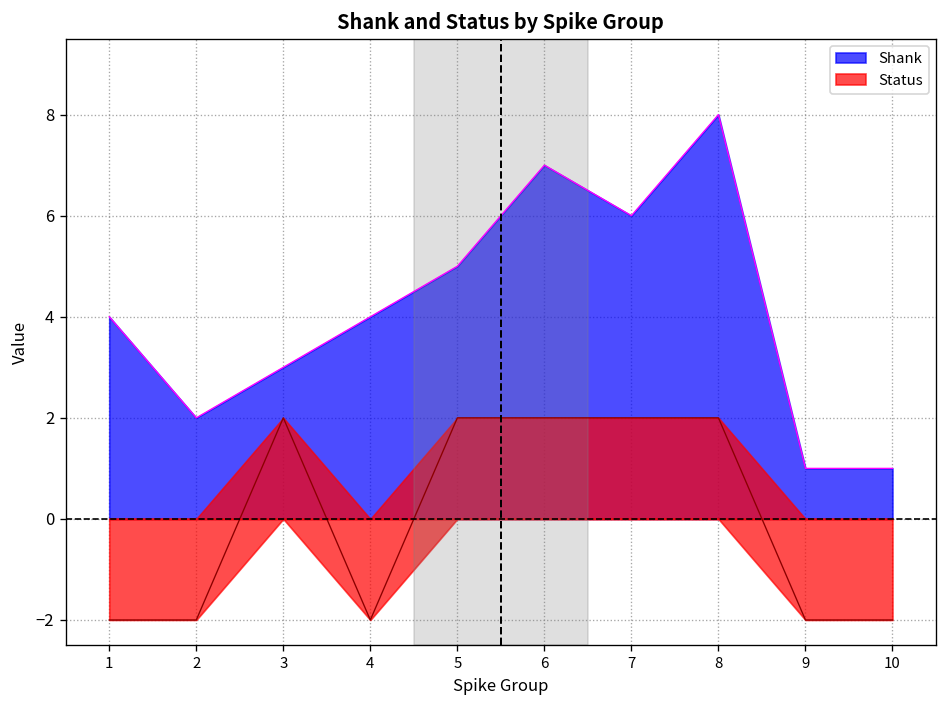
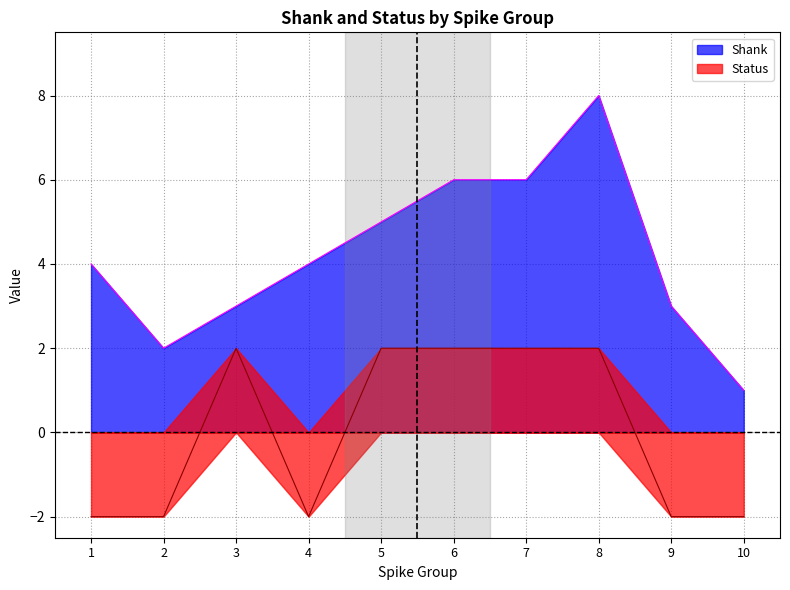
Shank, 6: 7 -> 6
Shank, 9: 1 -> 3
